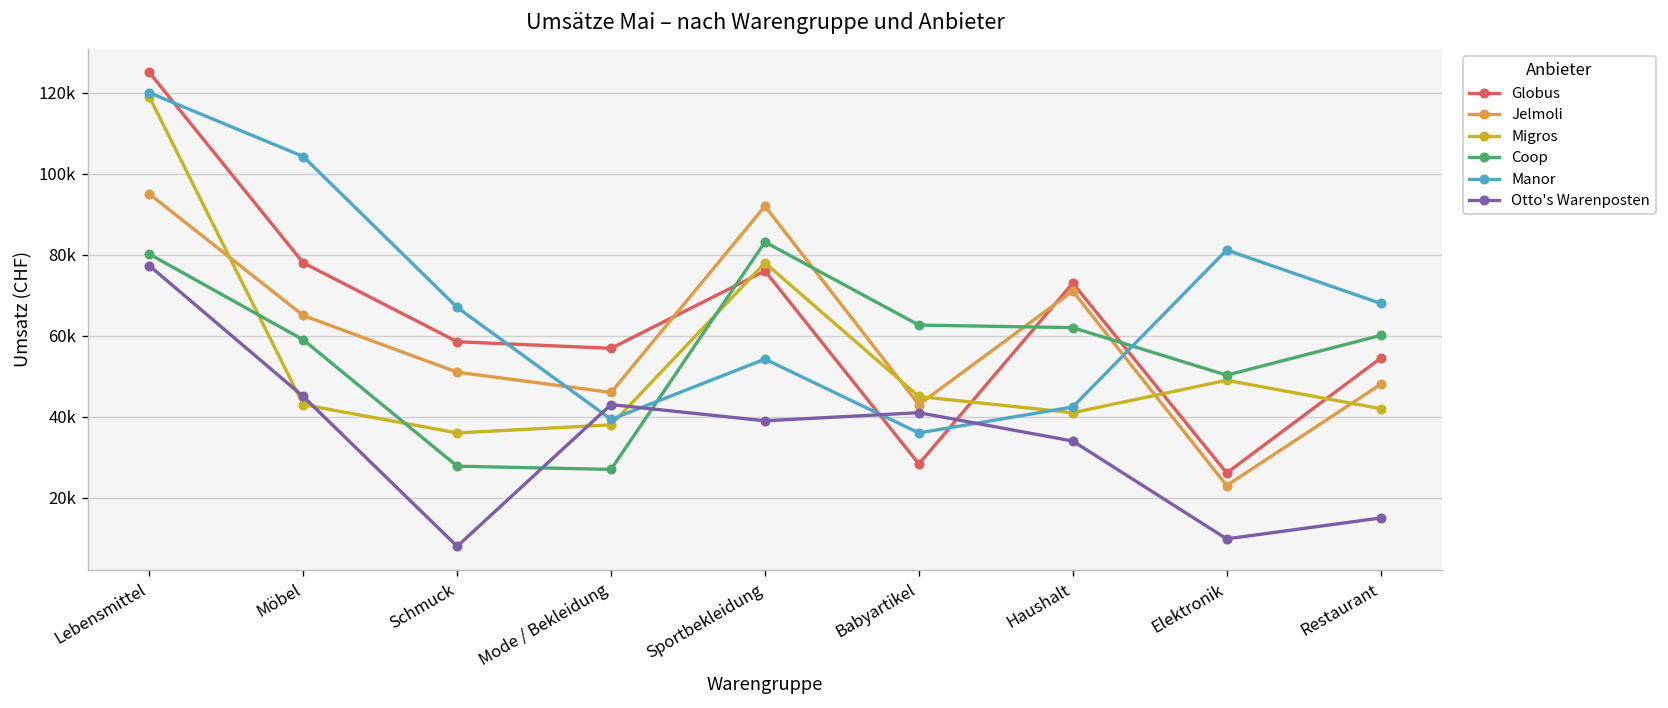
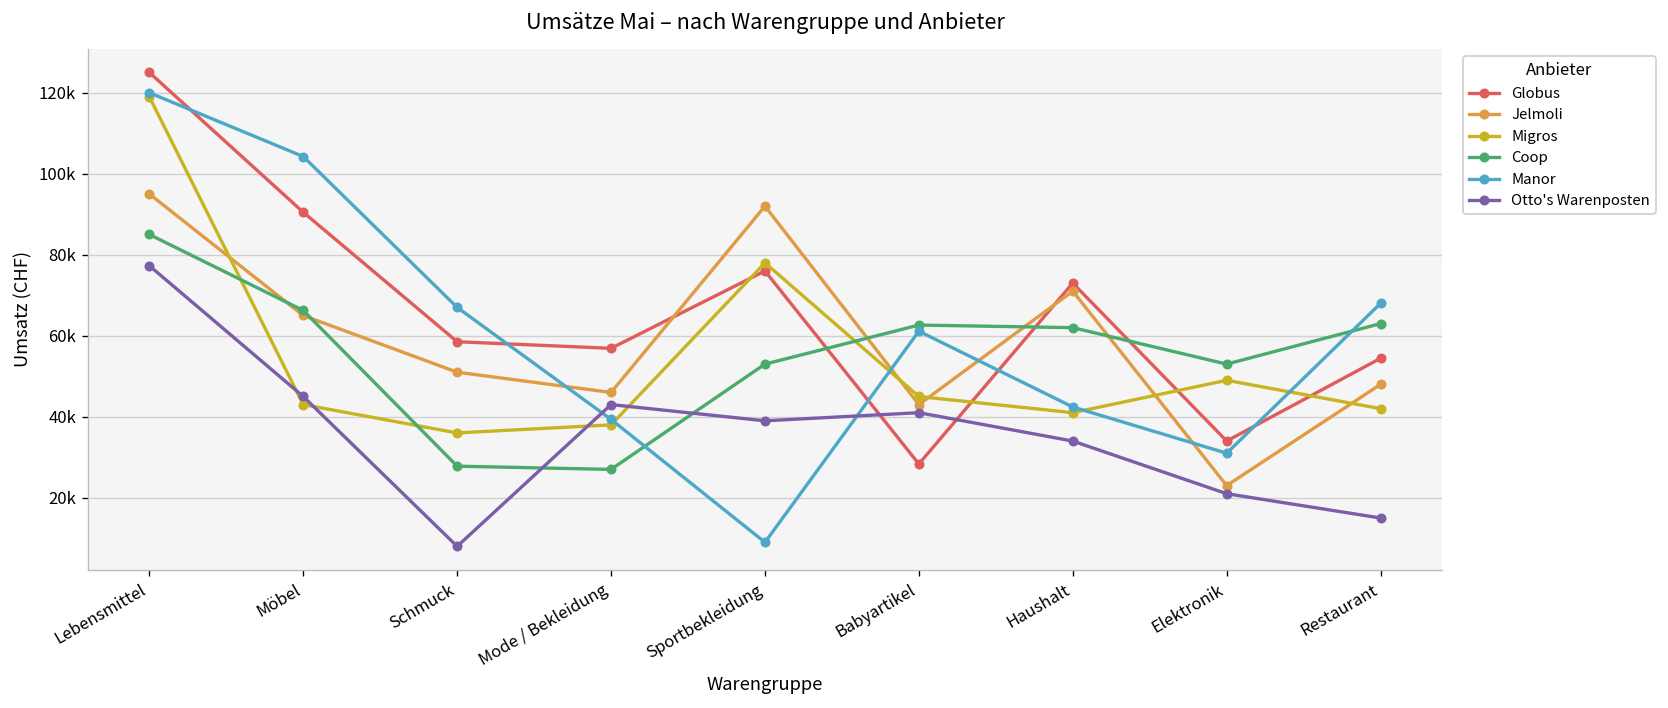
Coop, Lebensmittel: 80000 -> 85000
Globus, Möbel: 78000 -> 90000
Coop, Möbel: 59000 -> 66000
Coop, Sportbekleidung: 83000 -> 53000
Manor, Sportbekleidung: 54000 -> 9000
Manor, Babyartikel: 36000 -> 61000
Globus, Elektronik: 26000 -> 34000
Coop, Elektronik: 50000 -> 53000
Manor, Elektronik: 81000 -> 31000
Otto's Warenposten, Elektronik: 10000 -> 21000
Coop, Restaurant: 60000 -> 63000
